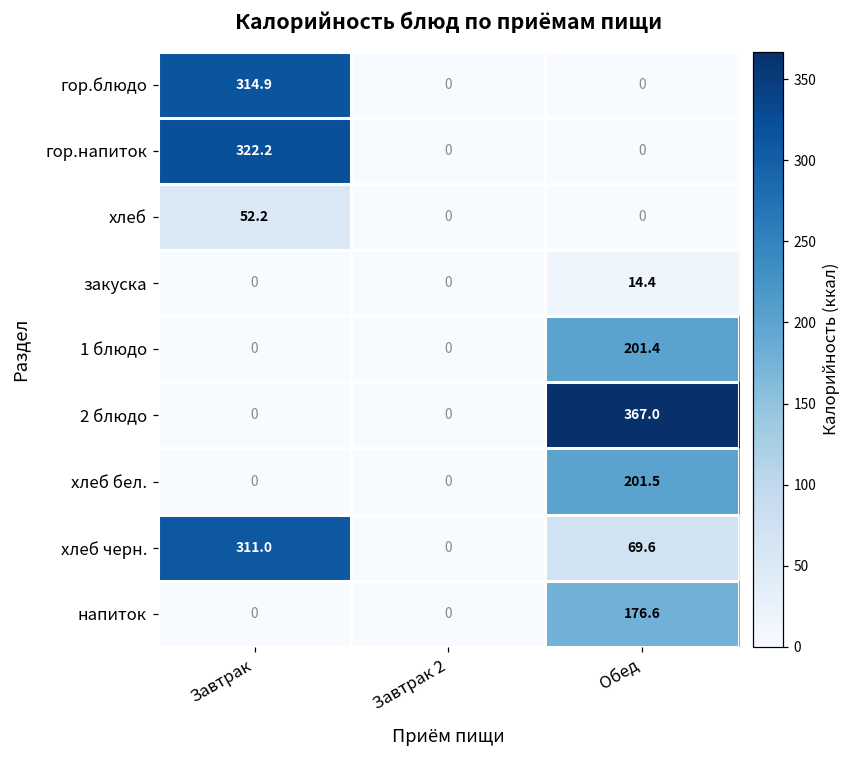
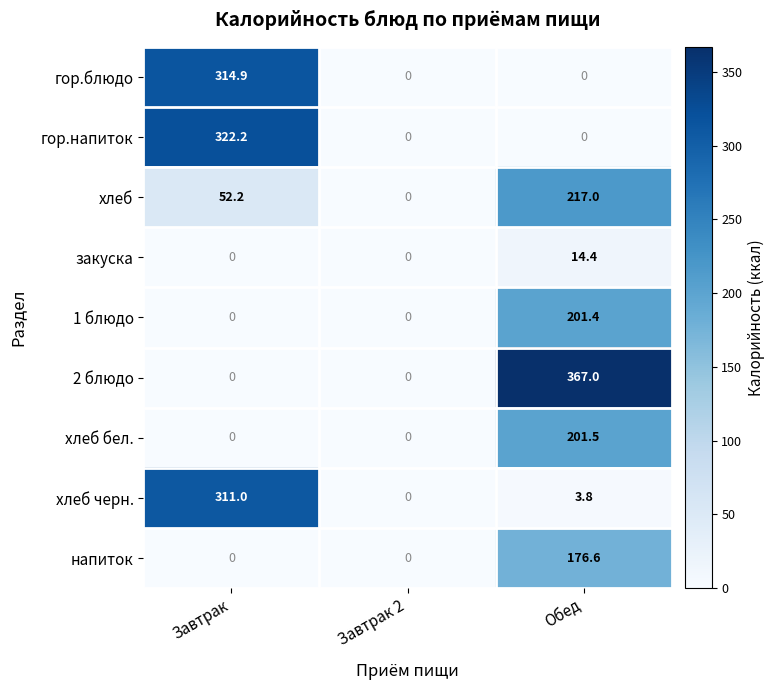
хлеб, Обед: 0 -> 217.0
хлеб черн., Обед: 69.6 -> 3.8
